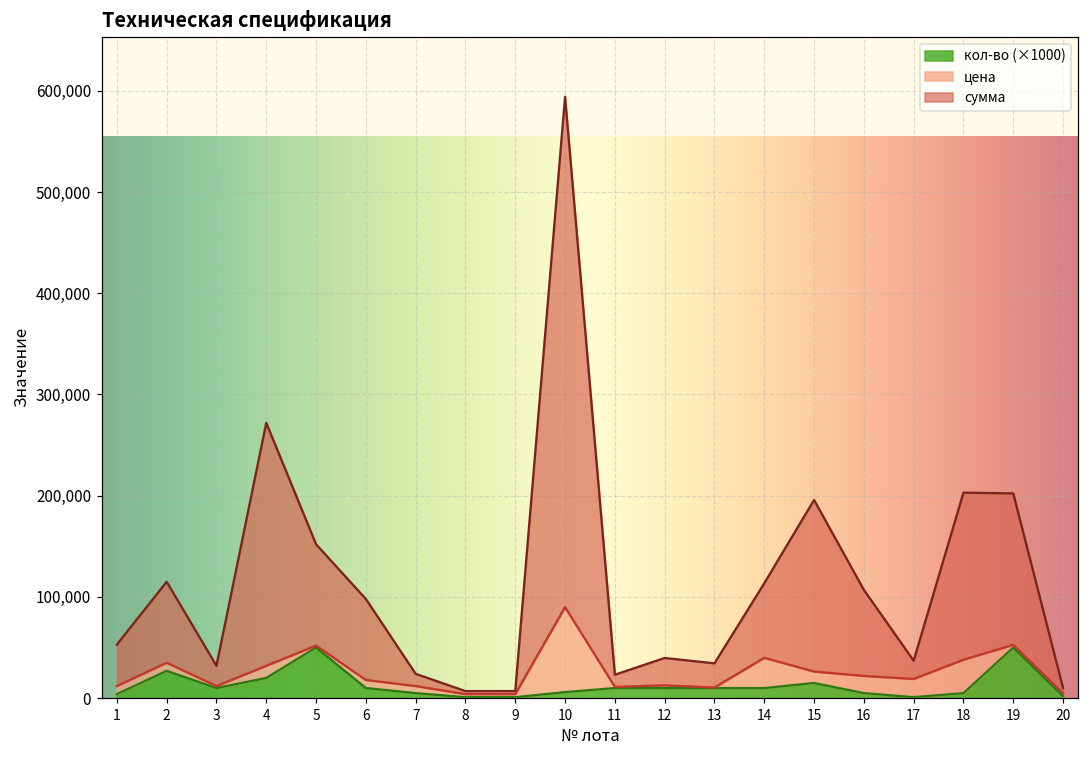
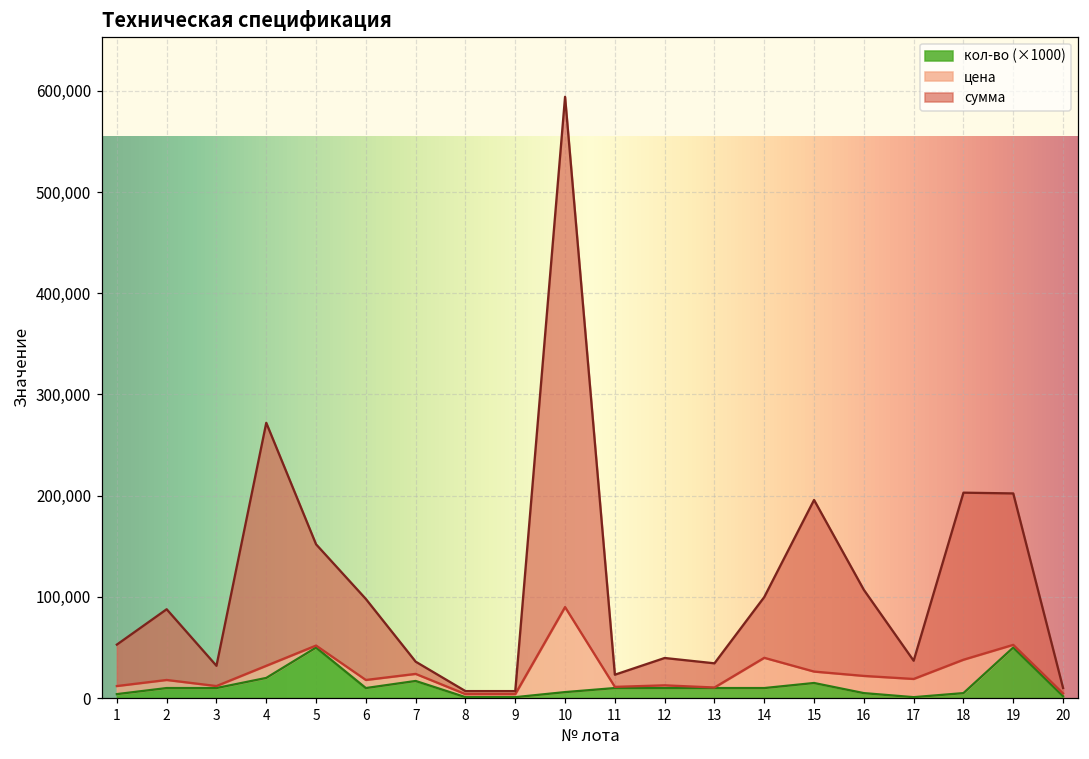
кол-во (×1000), 2: 30,000 -> 10,000
сумма, 2: 80,000 -> 70,000
кол-во (×1000), 7: 10,000 -> 20,000
сумма, 14: 70,000 -> 60,000
